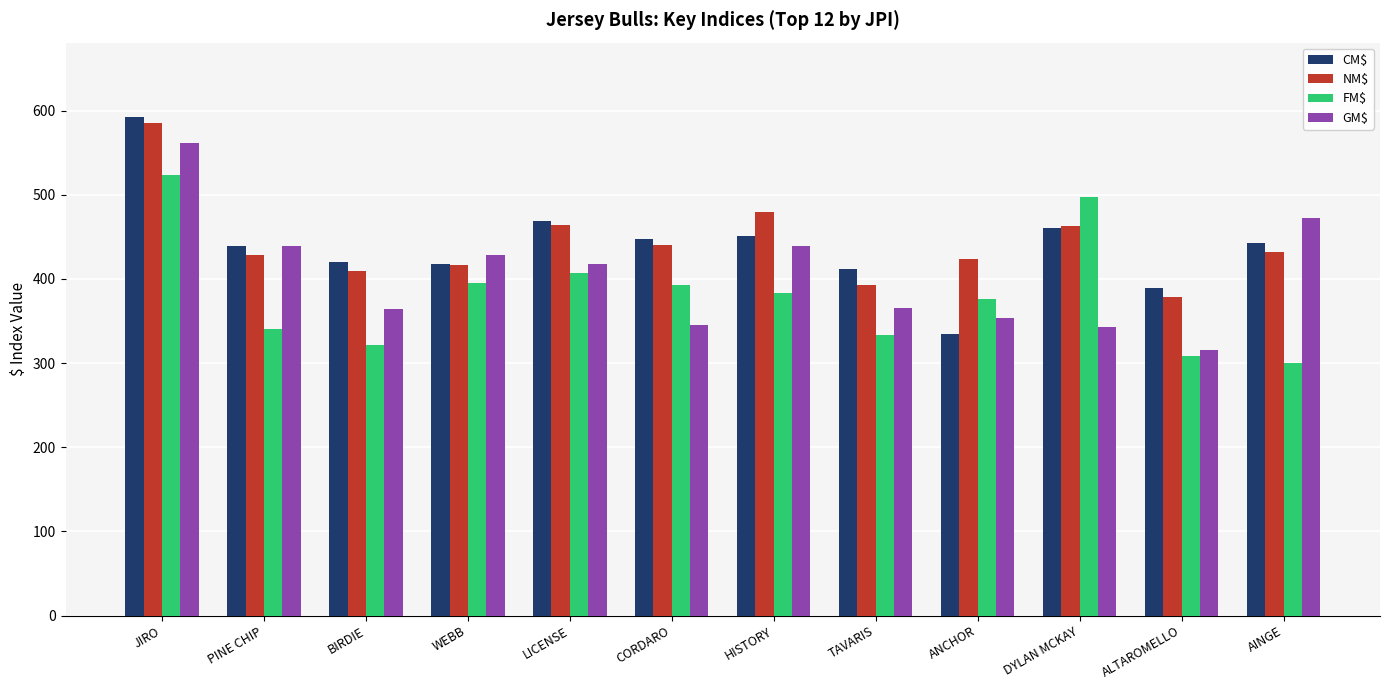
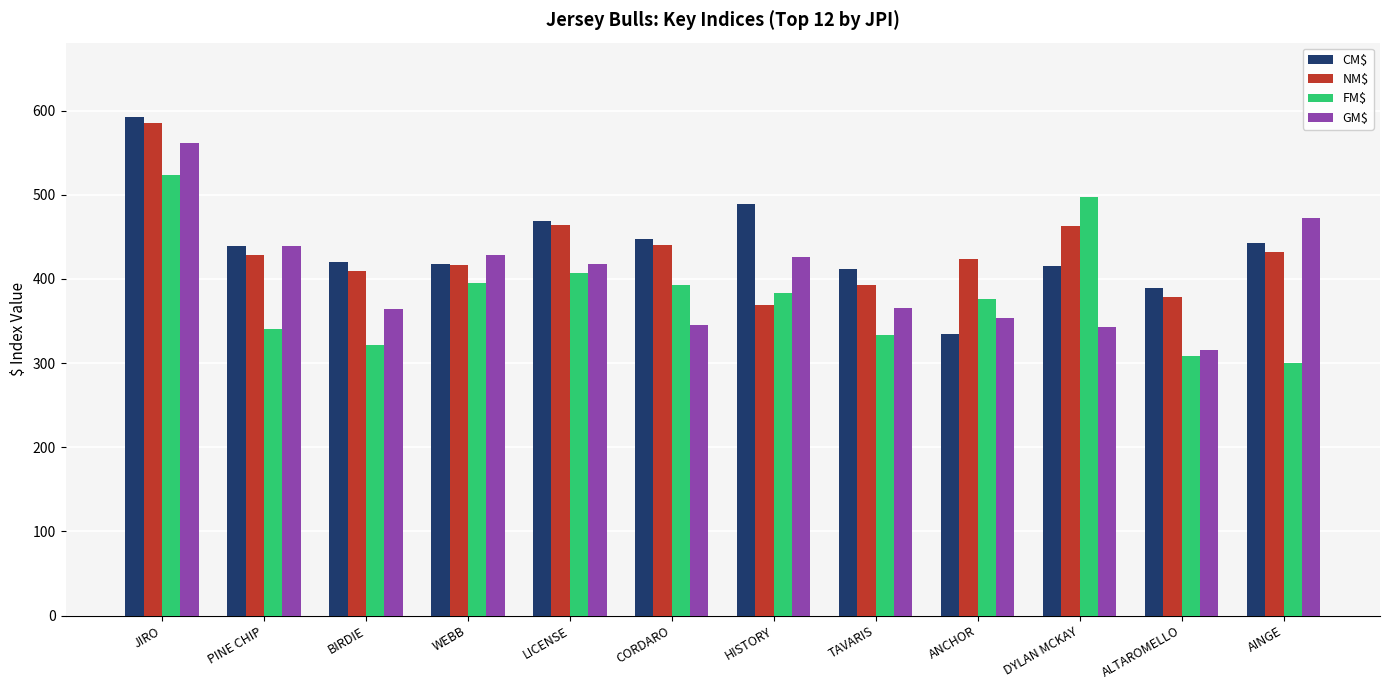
CM$, HISTORY: 450 -> 490
NM$, HISTORY: 480 -> 370
GM$, HISTORY: 440 -> 430
CM$, DYLAN MCKAY: 460 -> 420
